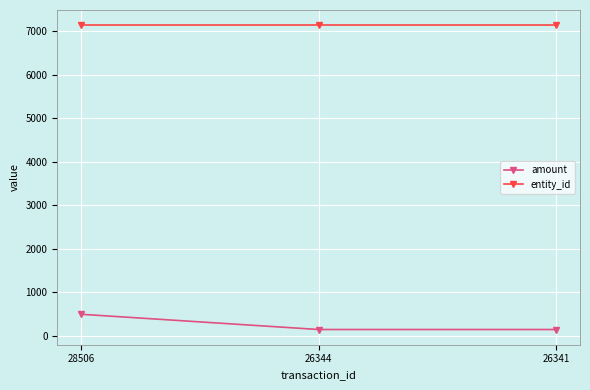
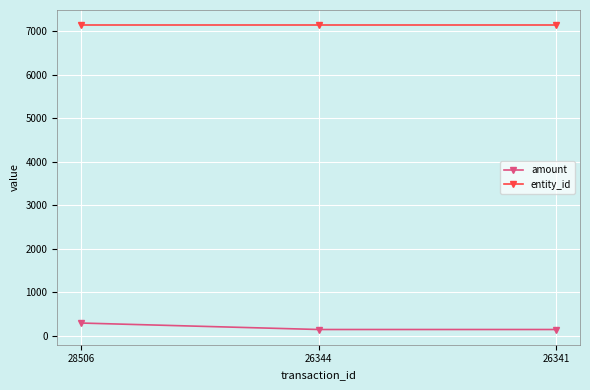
amount, 28506: 500 -> 300
